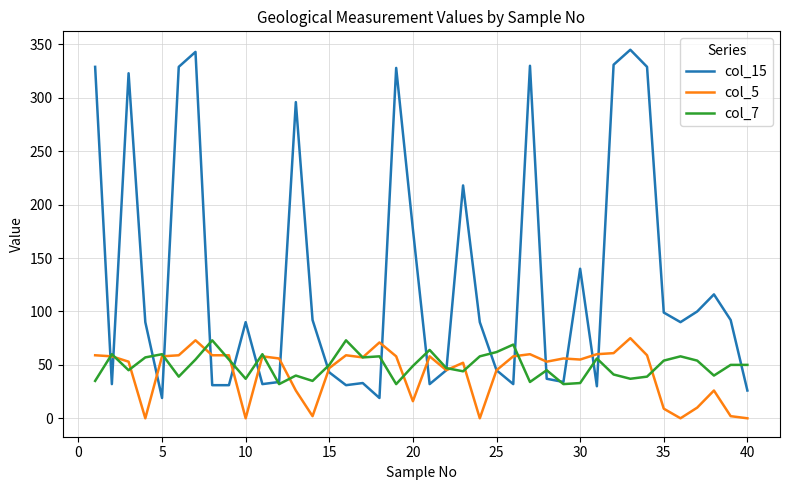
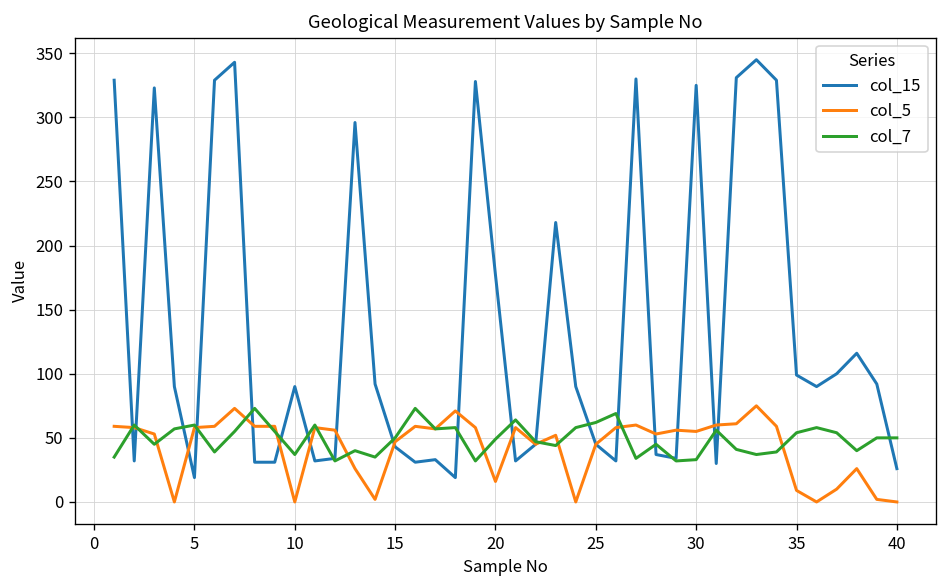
col_15, 30: 140 -> 325
